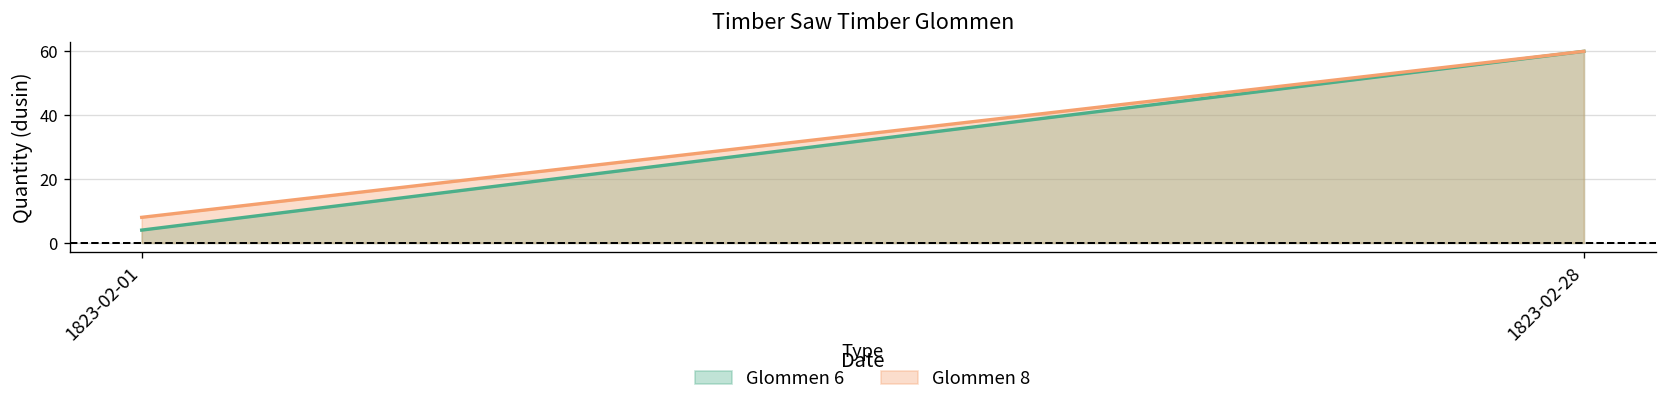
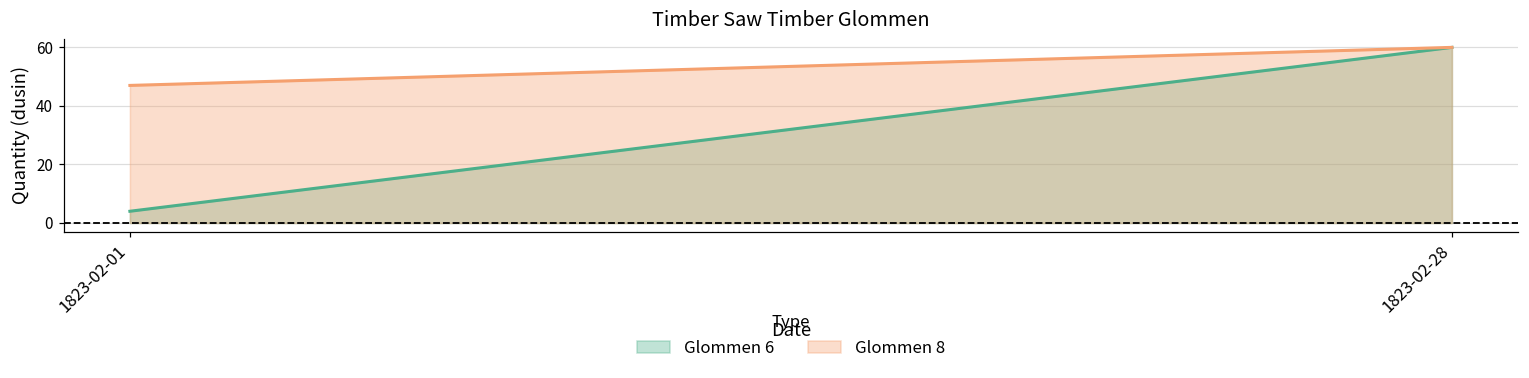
Glommen 8, 1823-02-01: 8 -> 47
